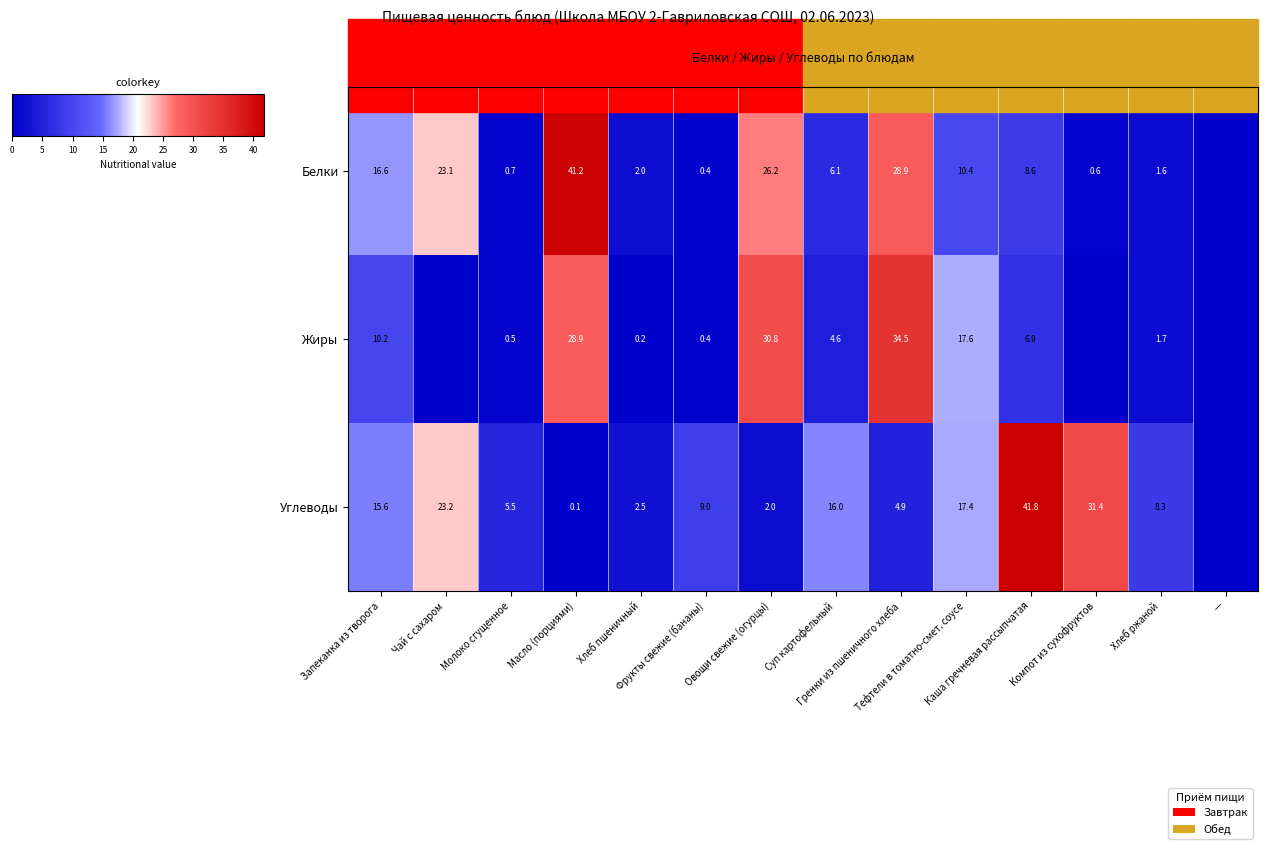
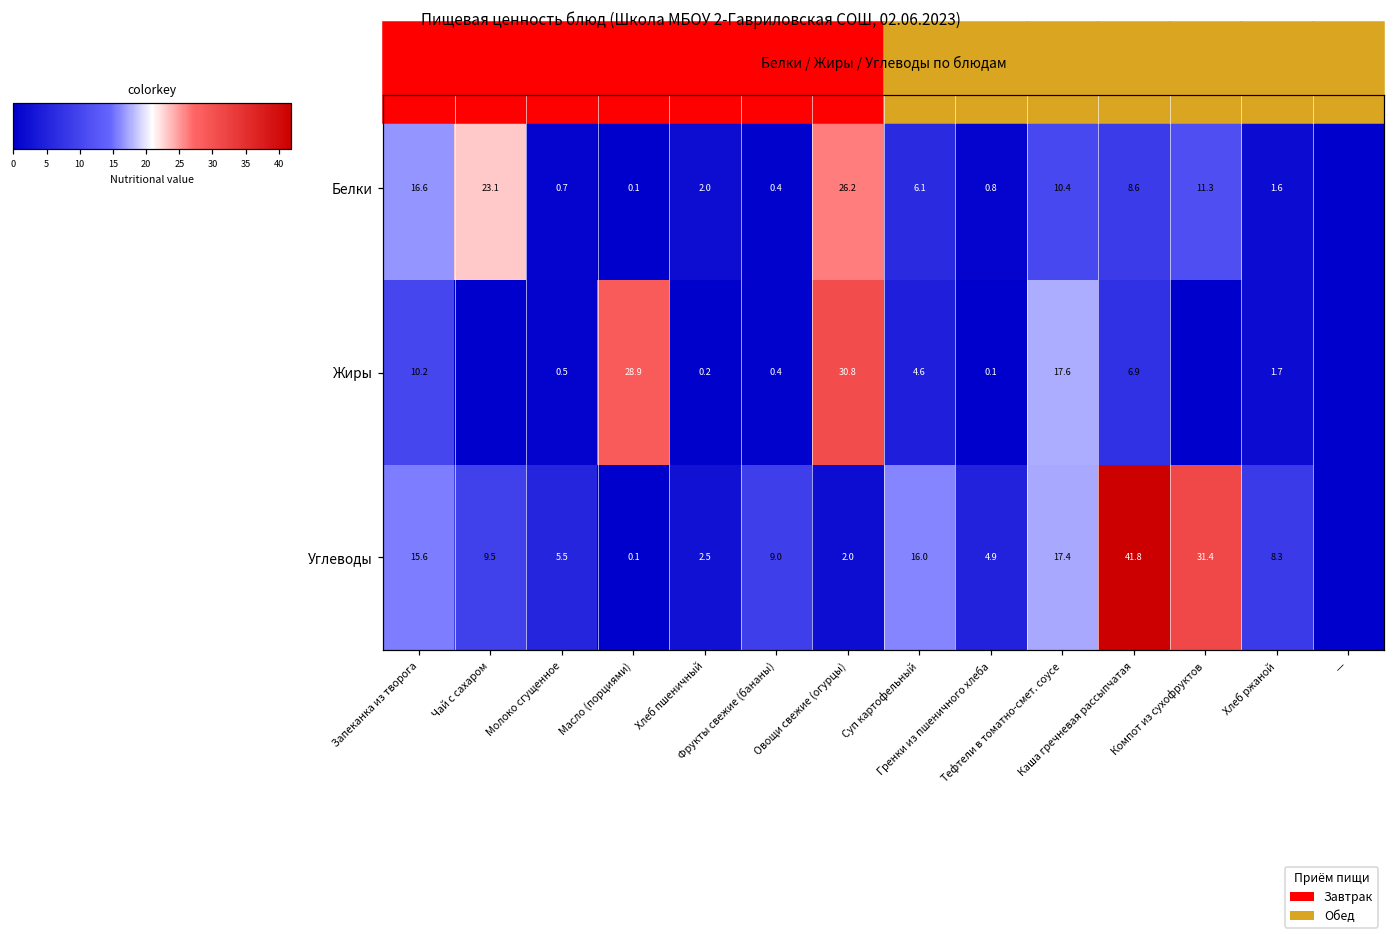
Белки, Масло (порциями): 41.2 -> 0.1
Белки, Гренки из пшеничного хлеба: 28.9 -> 0.8
Белки, Компот из сухофруктов: 0.6 -> 11.3
Жиры, Гренки из пшеничного хлеба: 34.5 -> 0.1
Углеводы, Чай с сахаром: 23.2 -> 9.5
